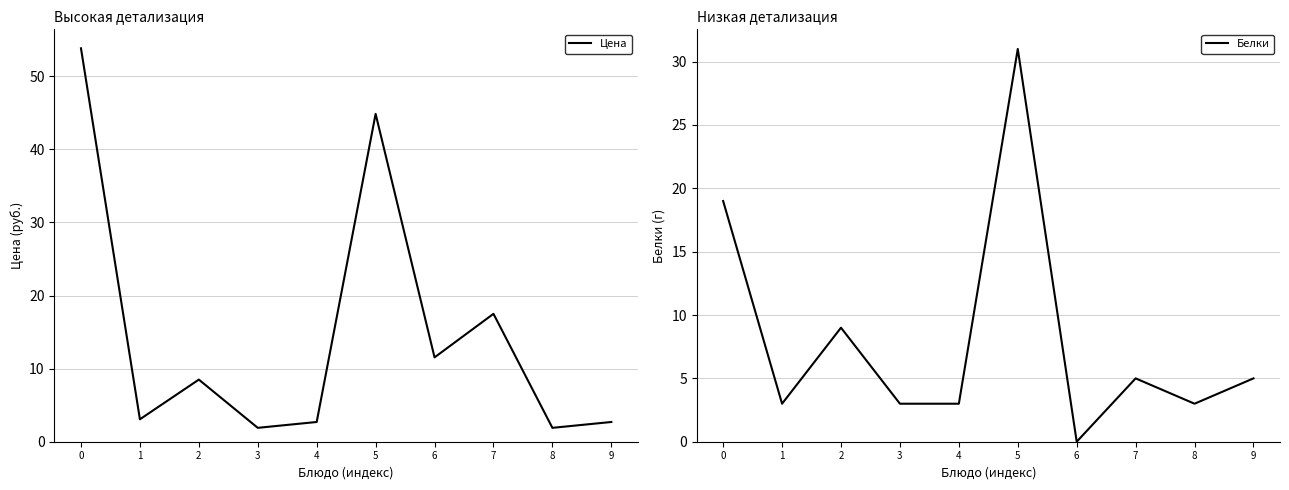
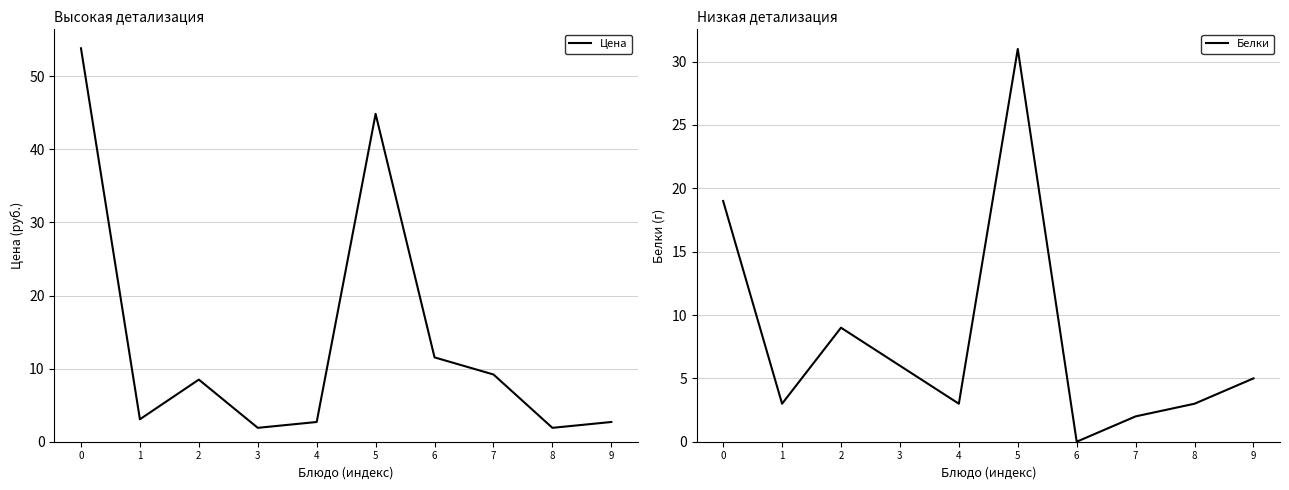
Высокая детализация, 7: 18 -> 9
Низкая детализация, 3: 3 -> 6
Низкая детализация, 7: 5 -> 2
